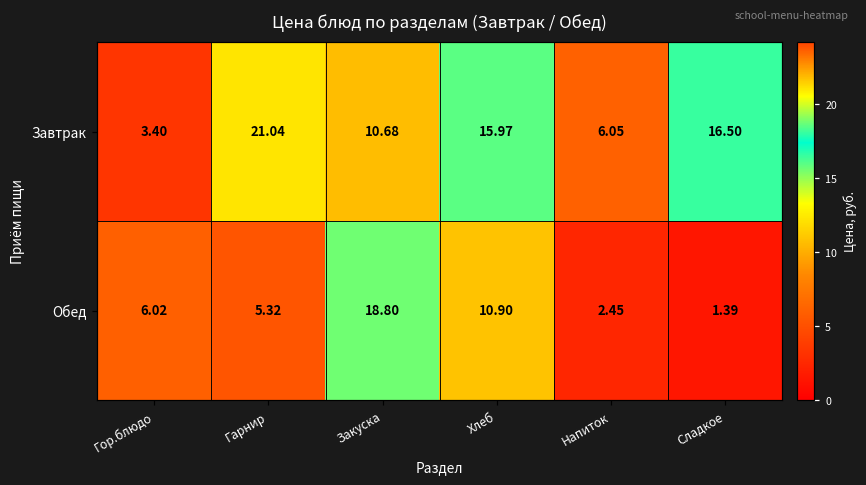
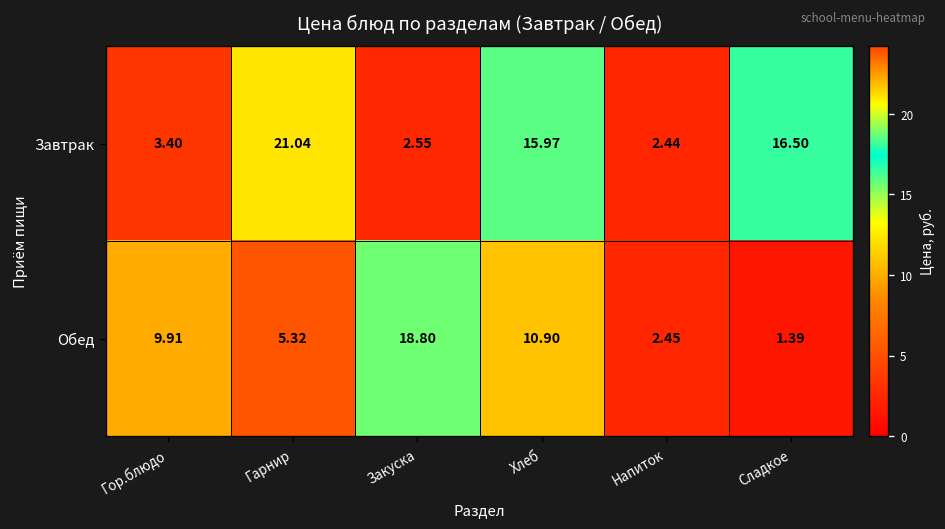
Завтрак, Закуска: 10.68 -> 2.55
Завтрак, Напиток: 6.05 -> 2.44
Обед, Гор.блюдо: 6.02 -> 9.91
